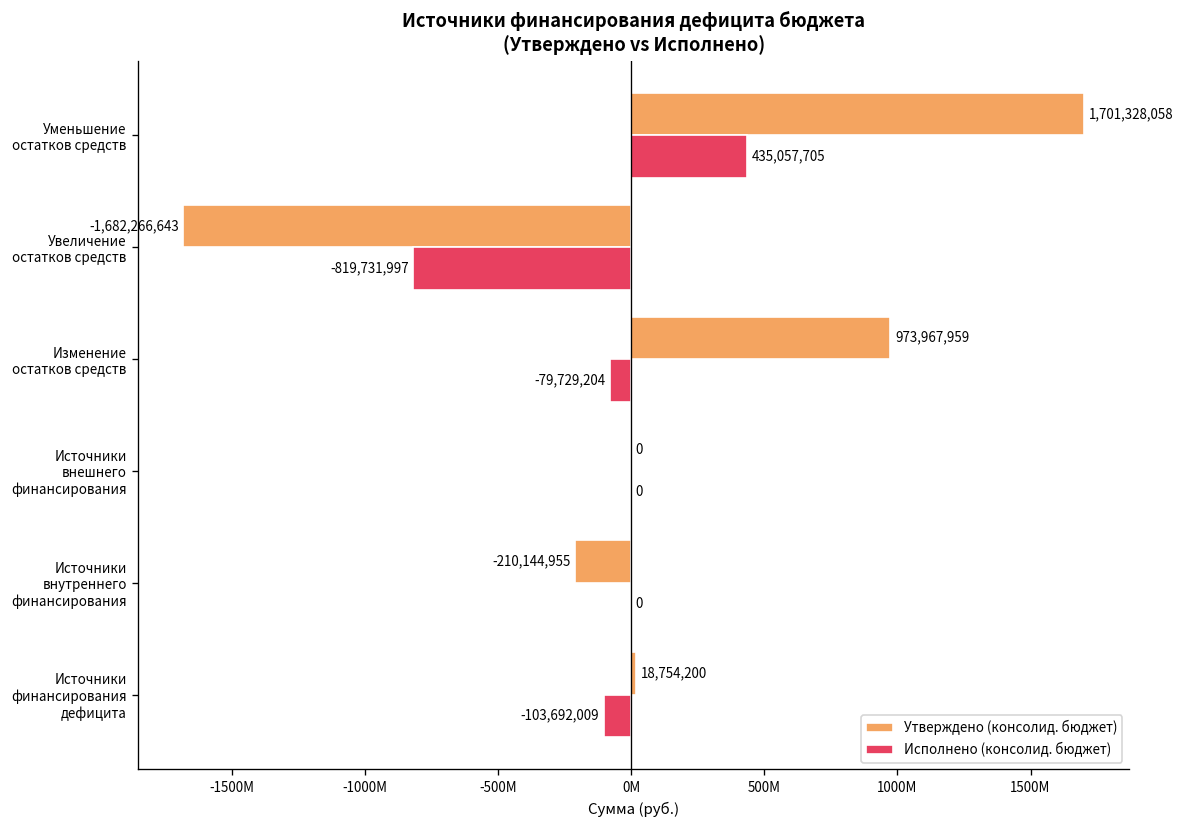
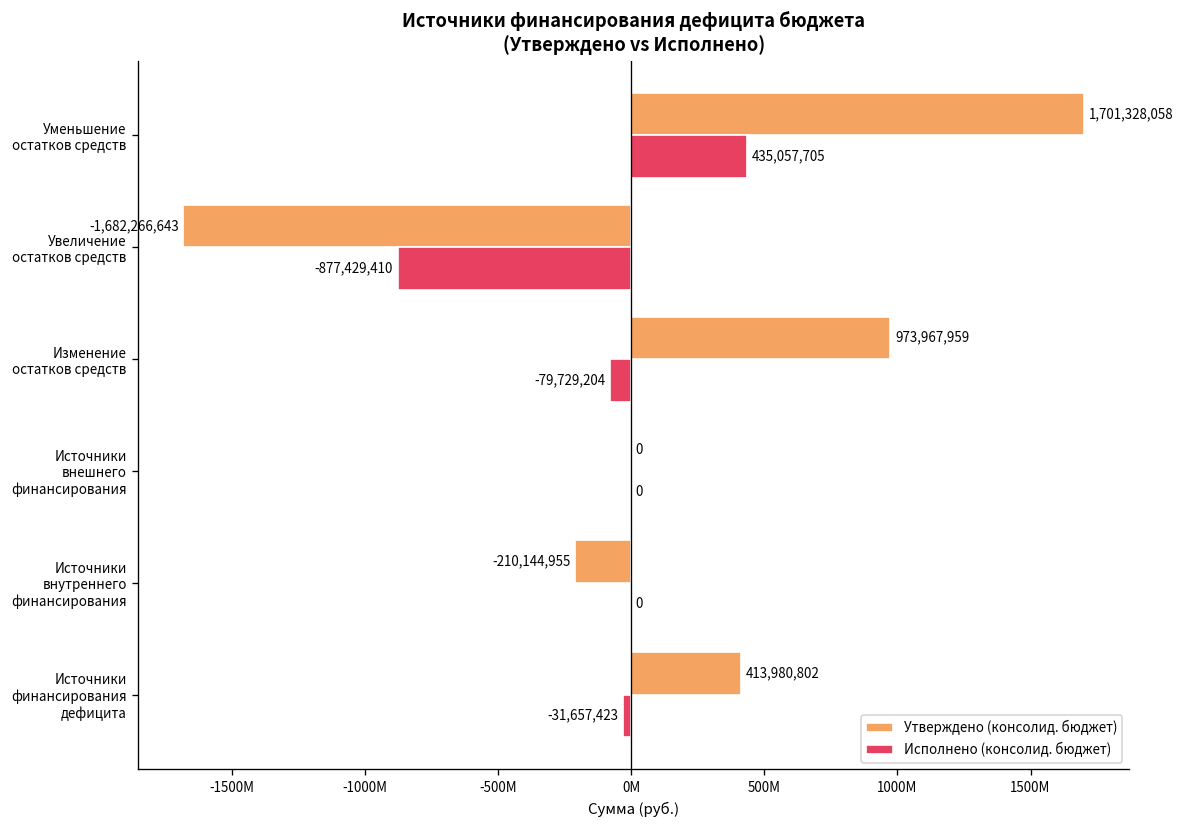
Исполнено (консолид. бюджет), Увеличение остатков средств: -819,731,997 -> -877,429,410
Утверждено (консолид. бюджет), Источники финансирования дефицита: 18,754,200 -> 413,980,802
Исполнено (консолид. бюджет), Источники финансирования дефицита: -103,692,009 -> -31,657,423
